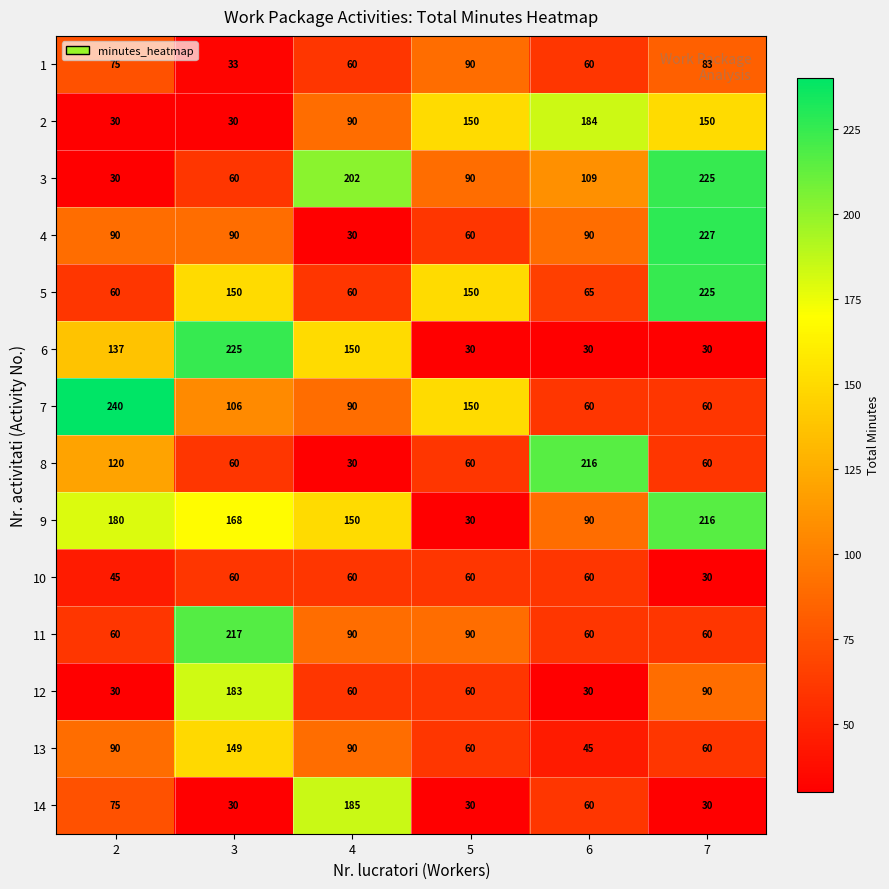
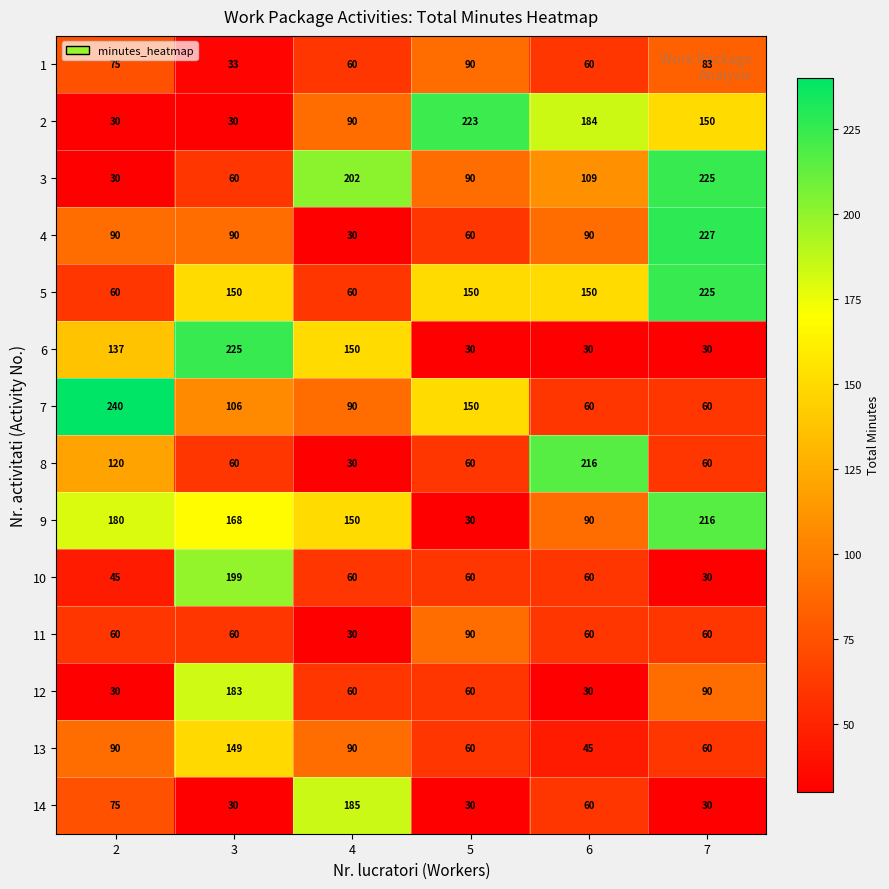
2, 5: 150 -> 223
5, 6: 65 -> 150
10, 3: 60 -> 199
11, 3: 217 -> 60
11, 4: 90 -> 30
